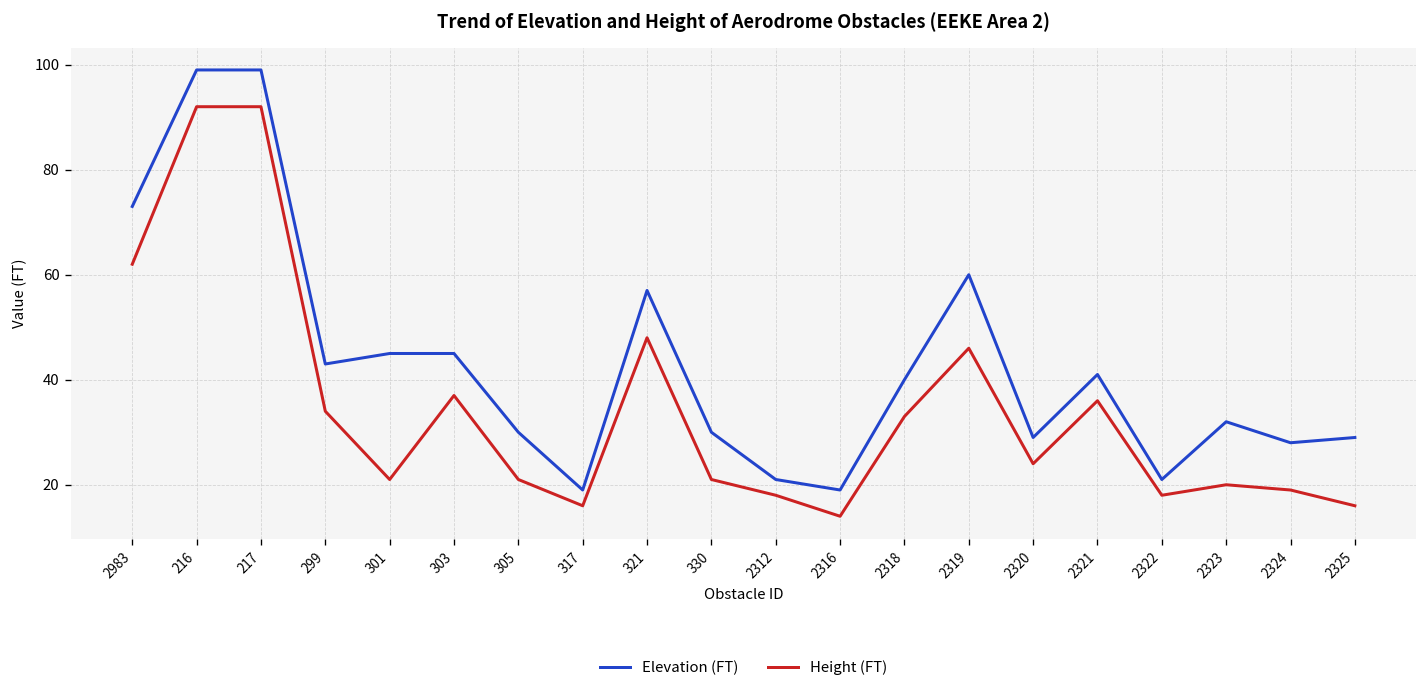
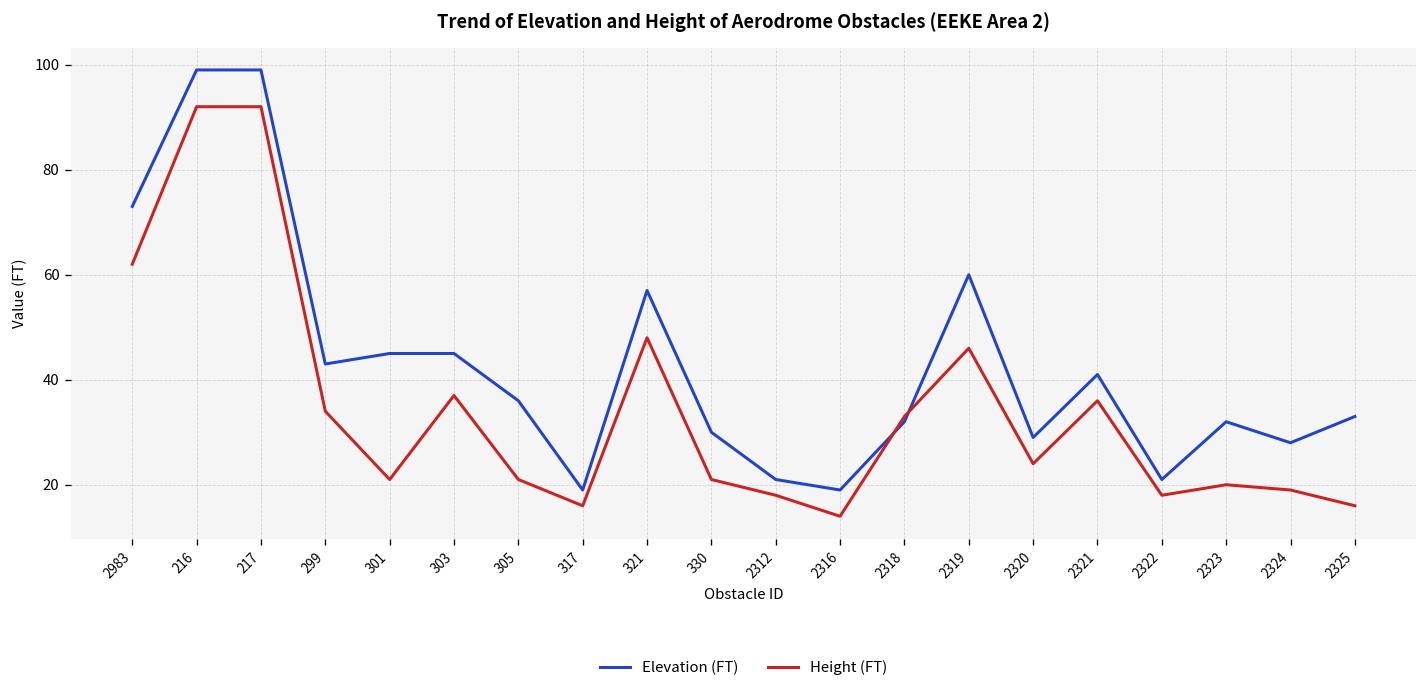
Elevation (FT), 305: 30 -> 36
Elevation (FT), 2318: 40 -> 32
Elevation (FT), 2325: 29 -> 33
